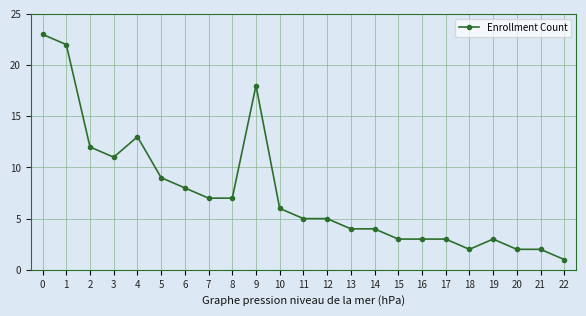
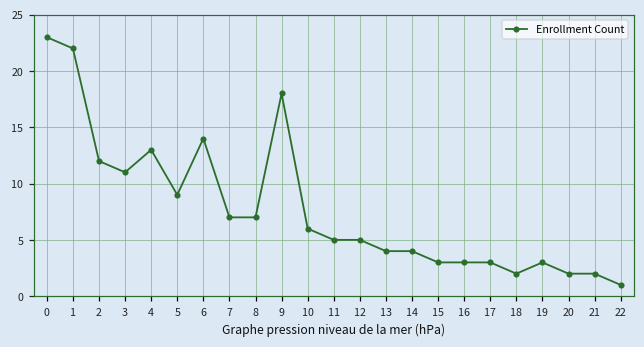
6: 8 -> 14
